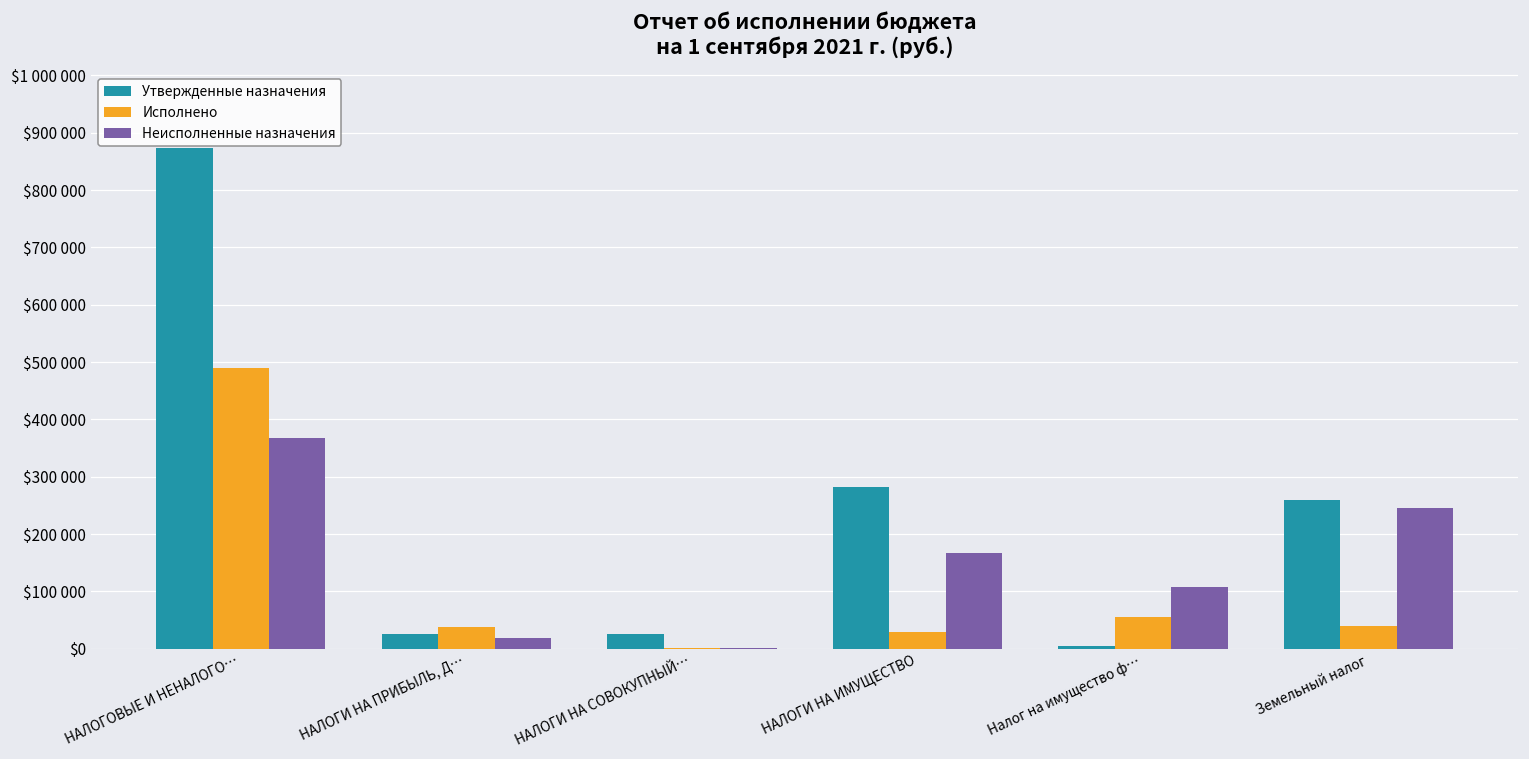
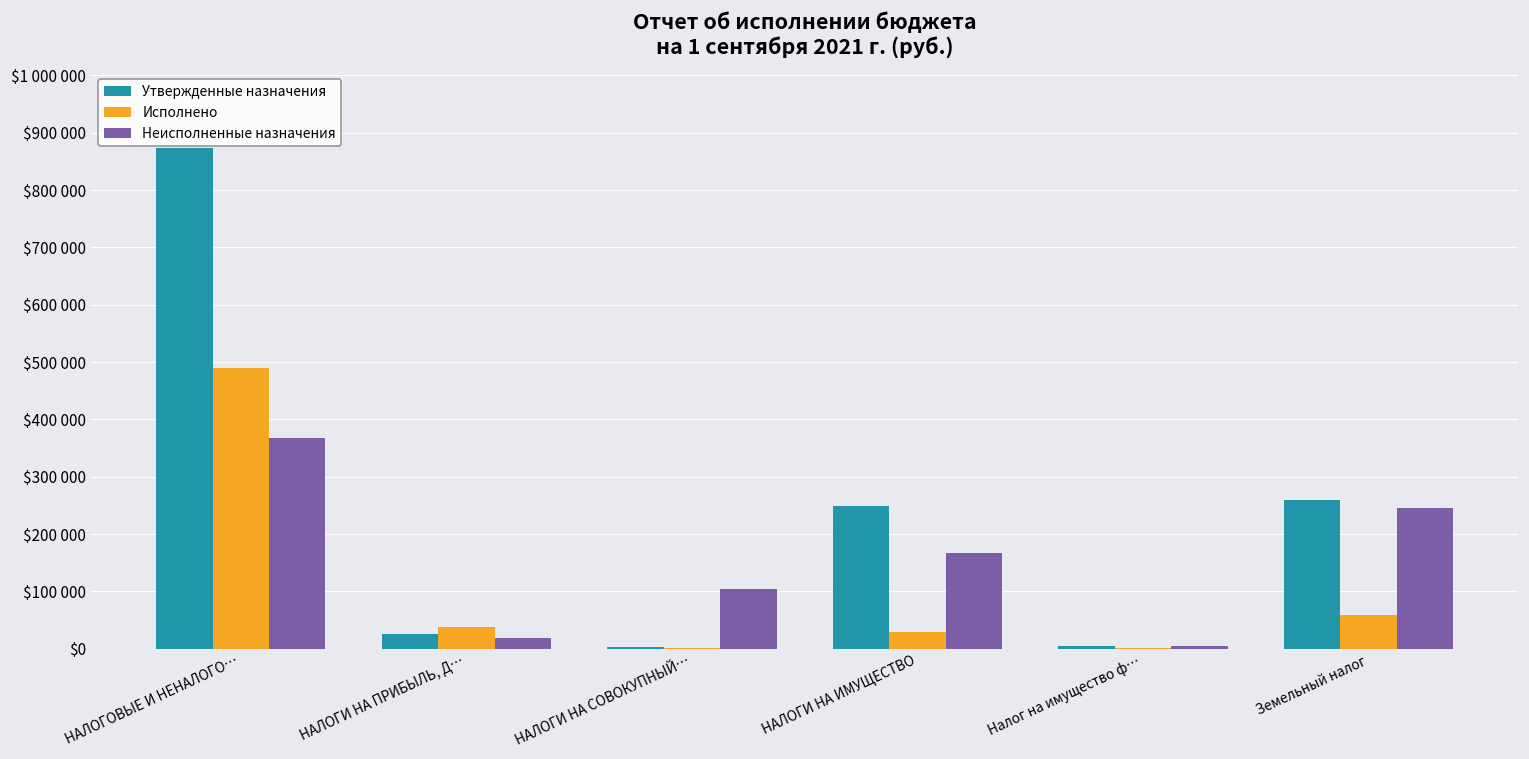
Утвержденные назначения, НАЛОГИ НА СОВОКУПНЫЙ…: $30000 -> $0
Неисполненные назначения, НАЛОГИ НА СОВОКУПНЫЙ…: $0 -> $100000
Утвержденные назначения, НАЛОГИ НА ИМУЩЕСТВО: $280000 -> $250000
Исполнено, Налог на имущество ф…: $60000 -> $0
Неисполненные назначения, Налог на имущество ф…: $110000 -> $0
Исполнено, Земельный налог: $40000 -> $60000
